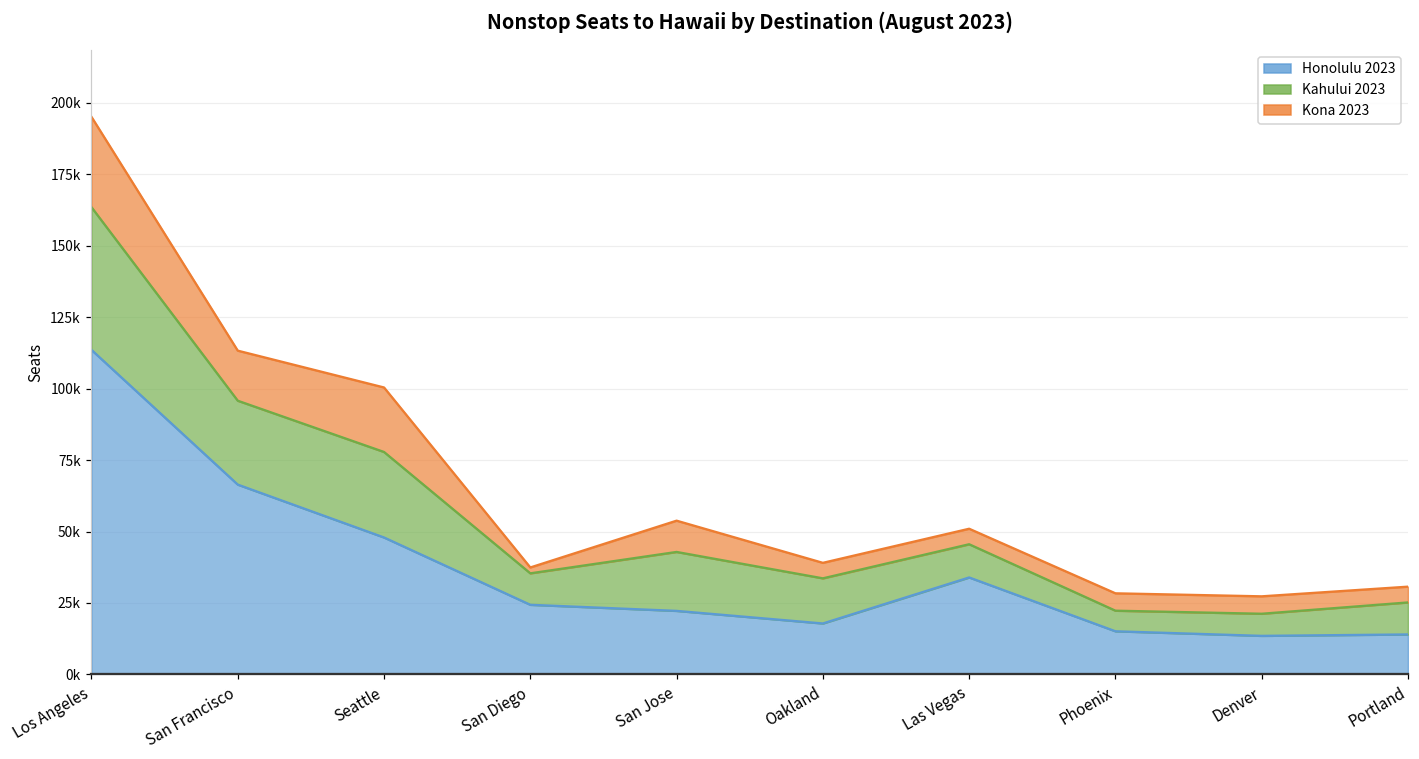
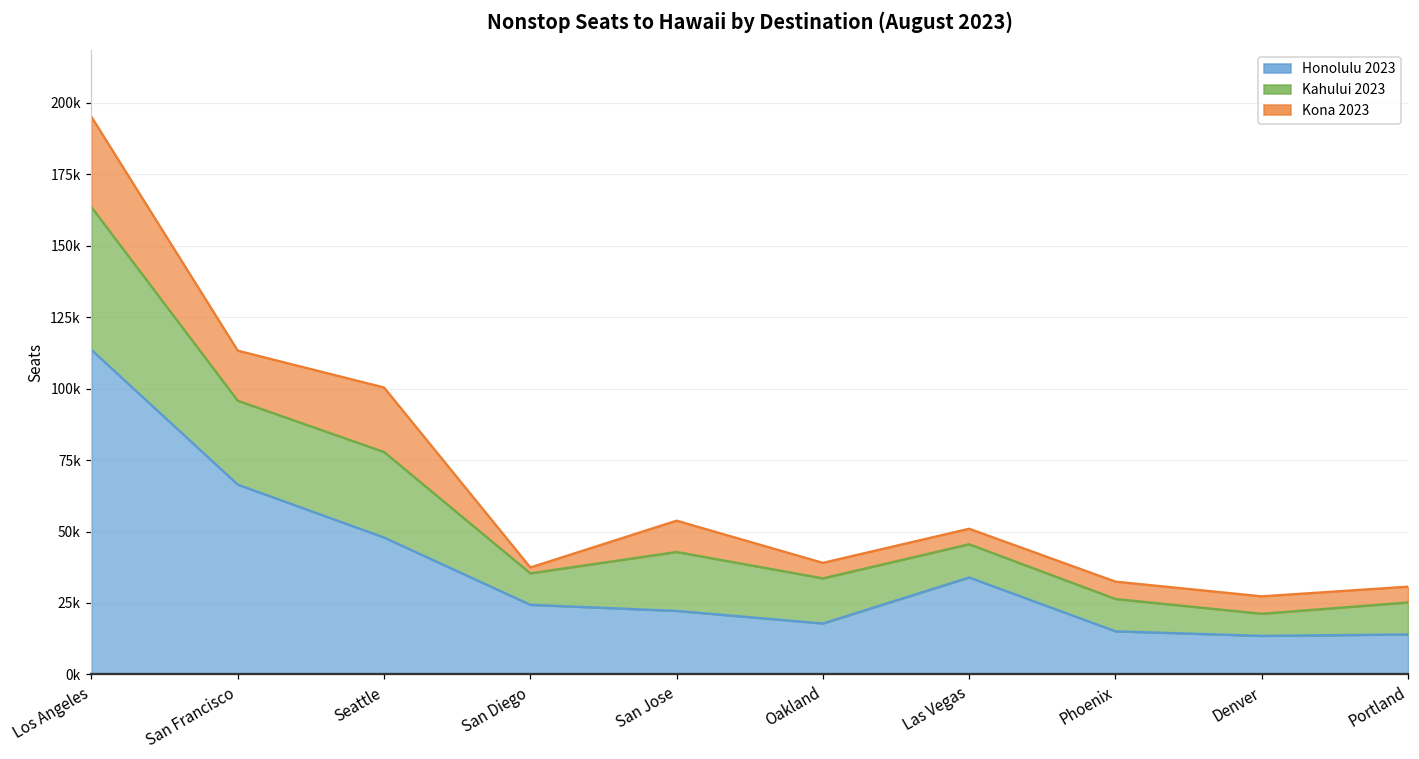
Kahului 2023, Phoenix: 7000 -> 11000
